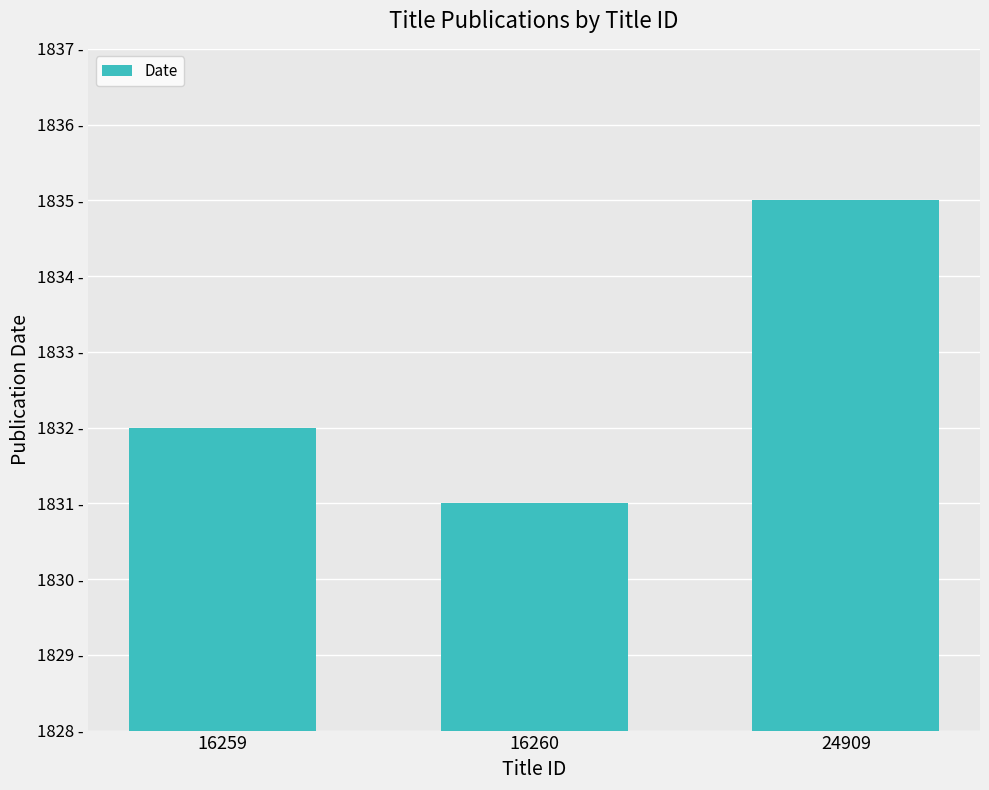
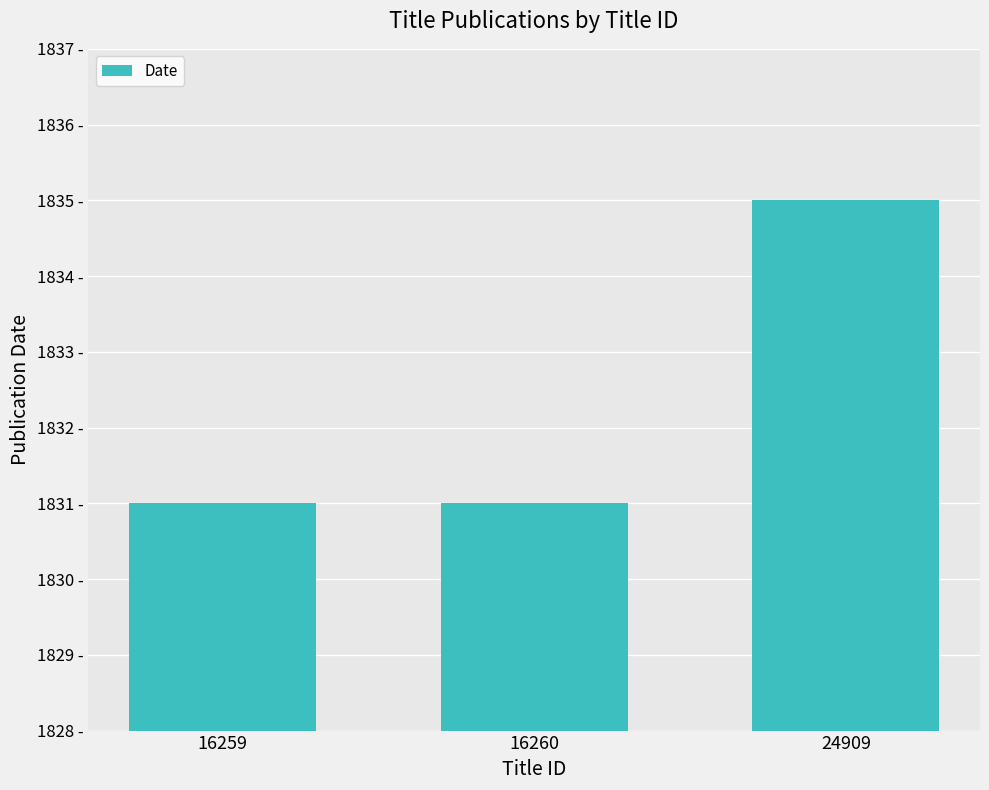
16259: 1832 - -> 1831 -
